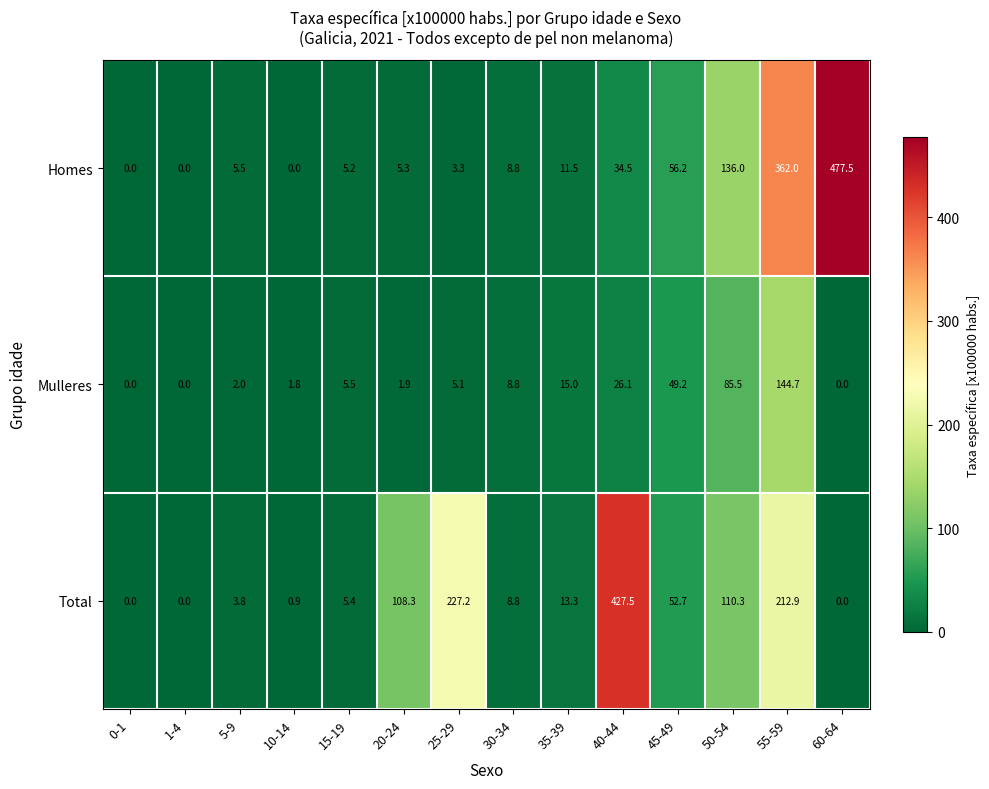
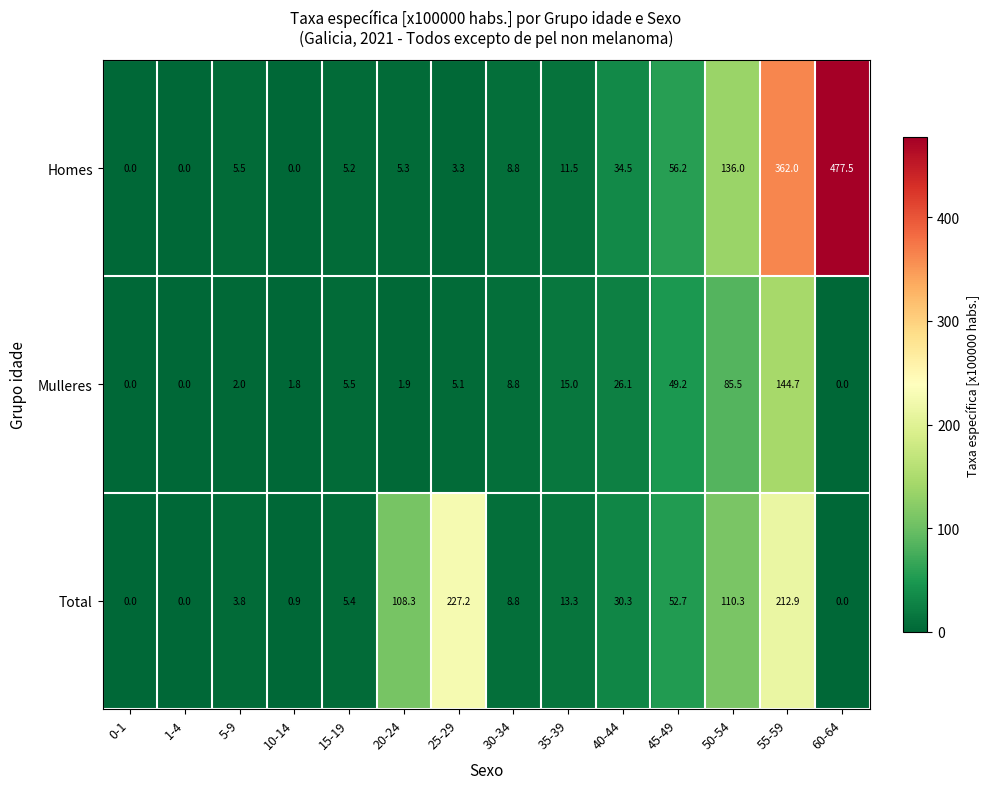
Total, 40-44: 427.5 -> 30.3
